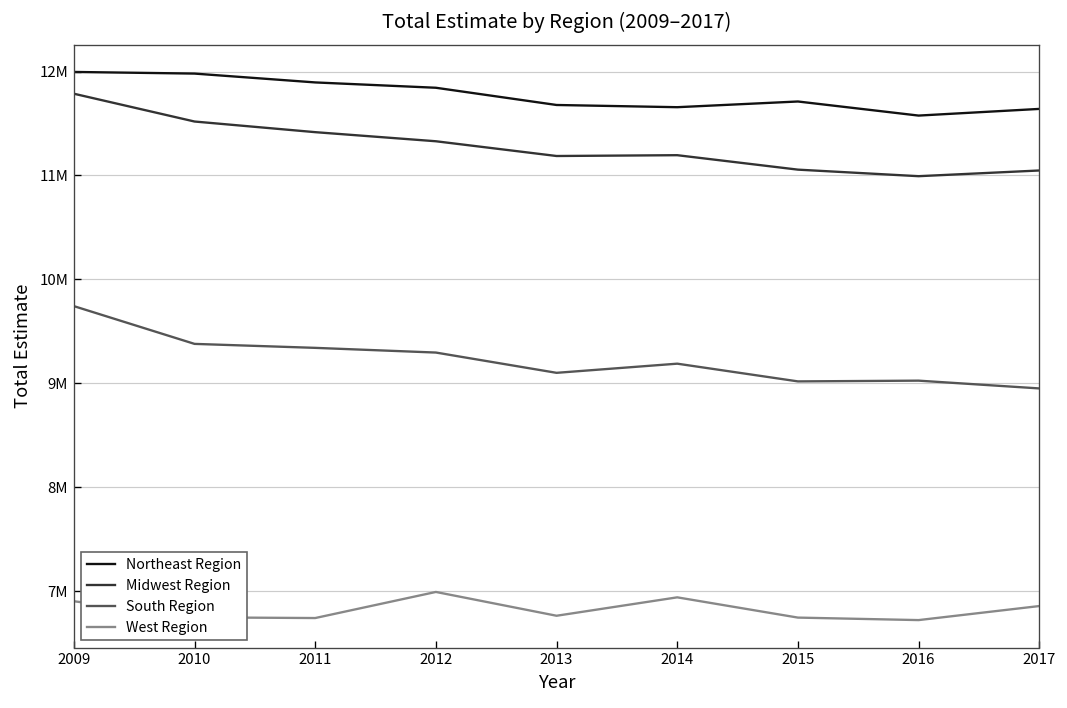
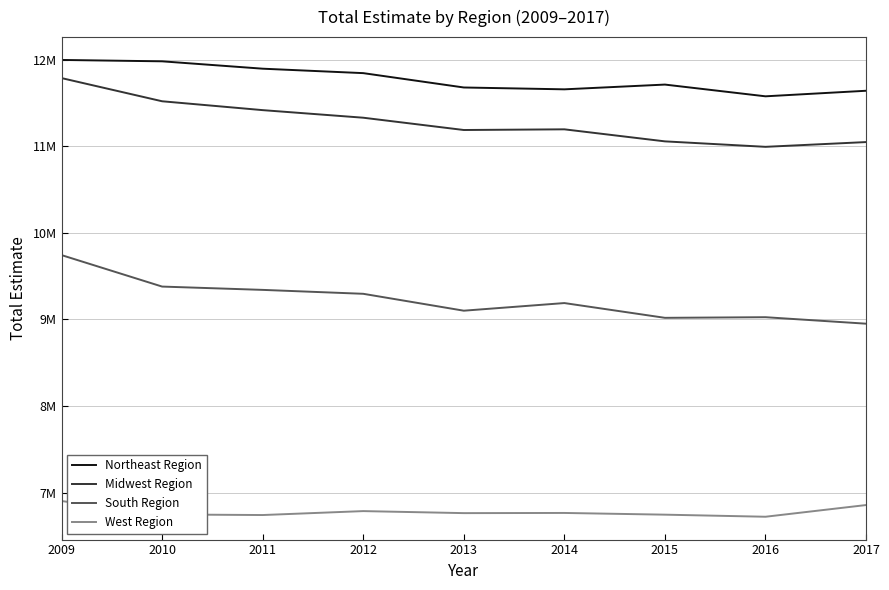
West Region, 2012: 7000000 -> 6800000
West Region, 2014: 6900000 -> 6800000
